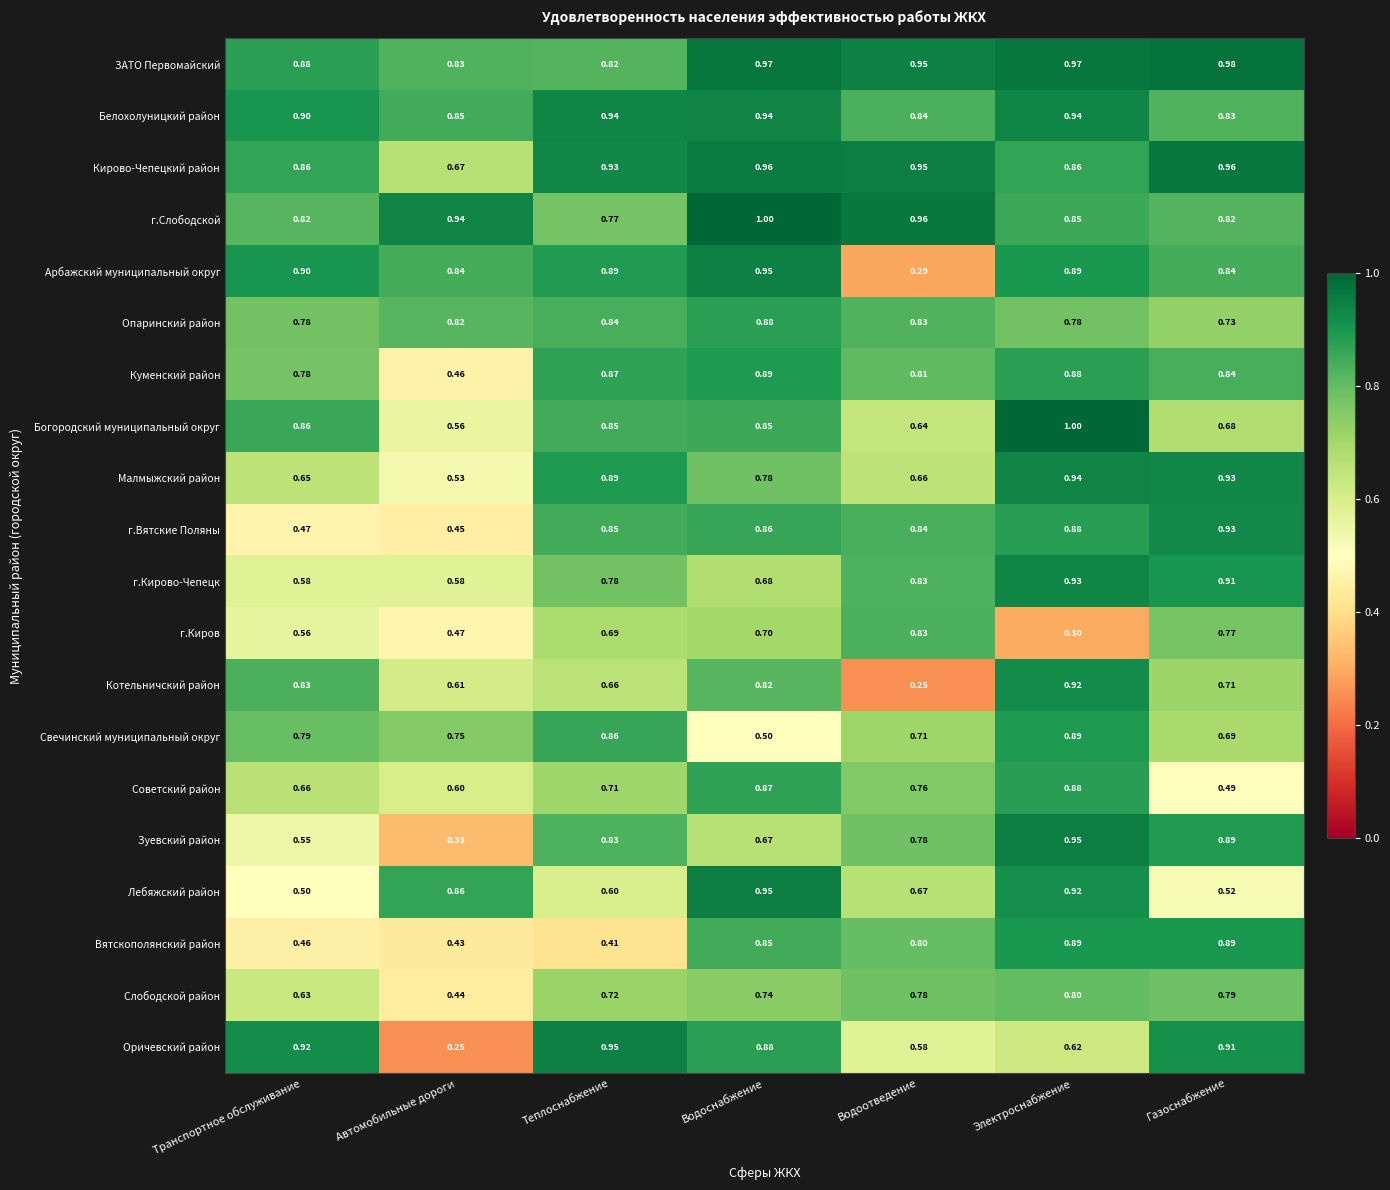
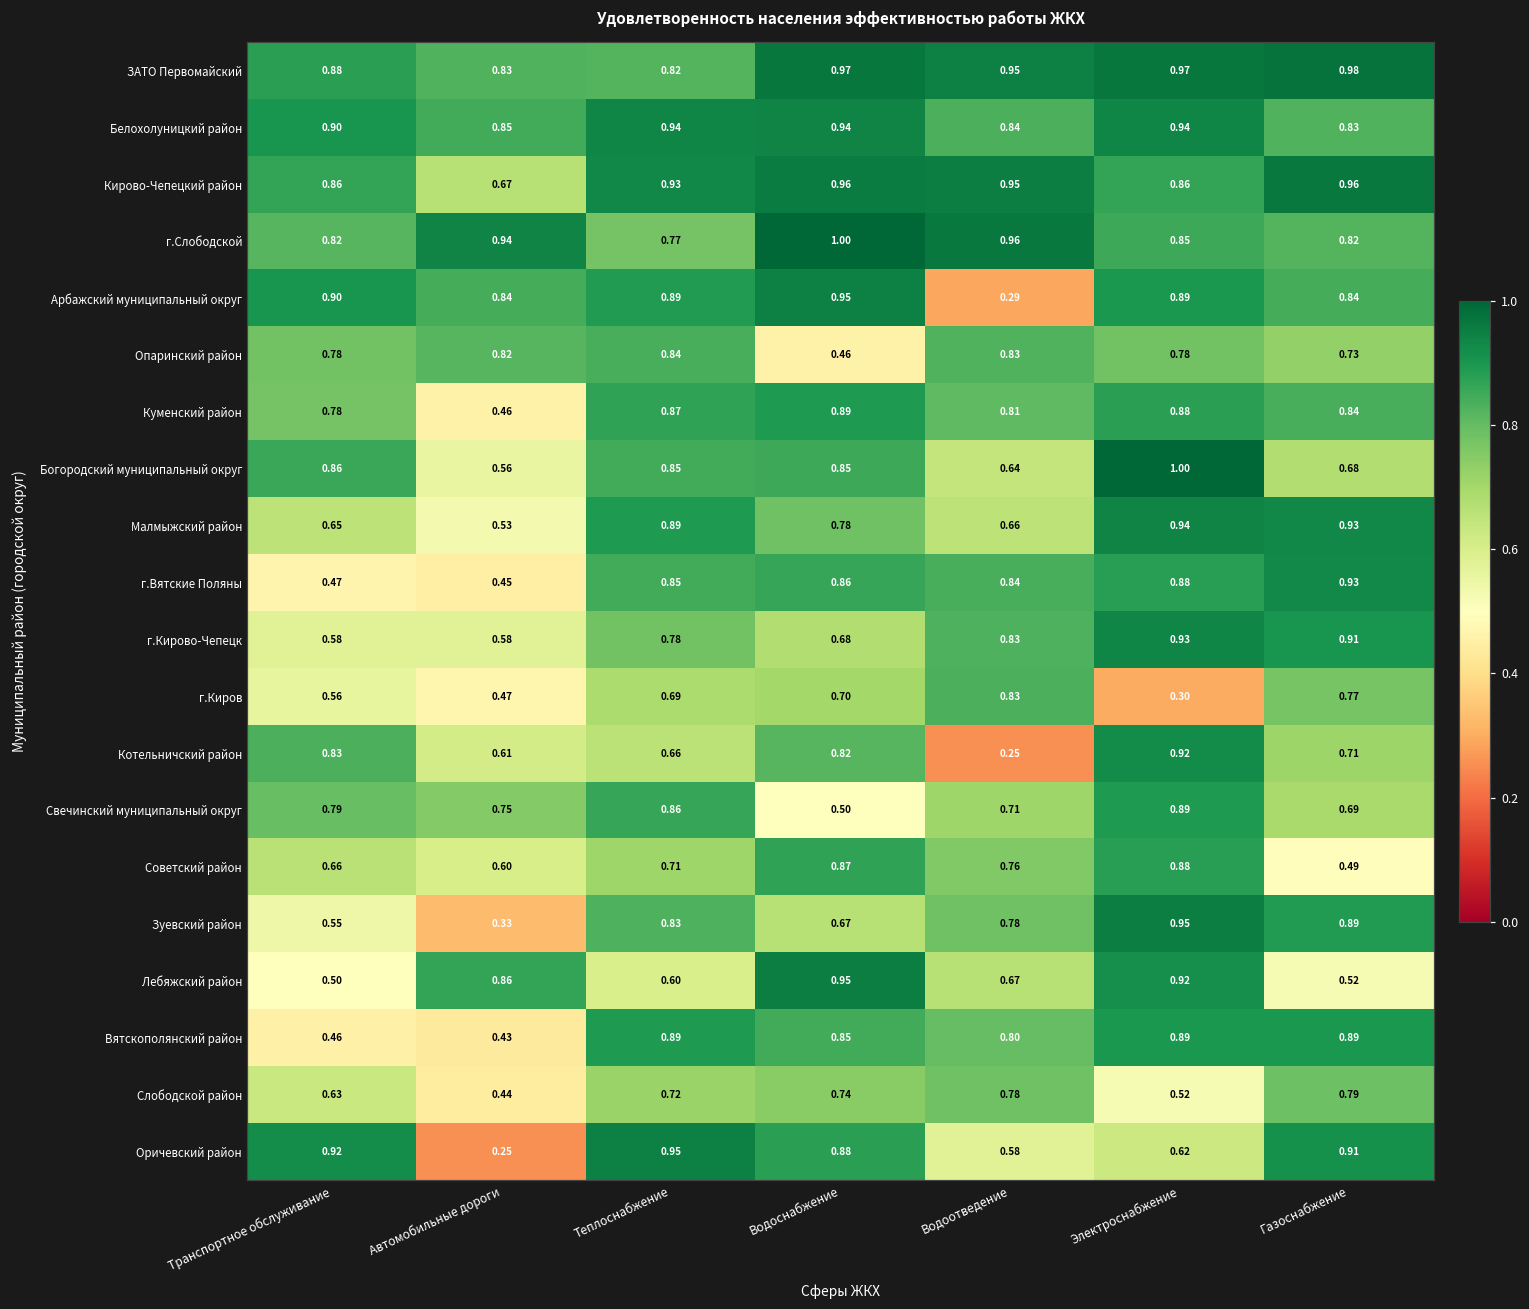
Опаринский район, Водоснабжение: 0.88 -> 0.46
Вятскополянский район, Теплоснабжение: 0.41 -> 0.89
Слободской район, Электроснабжение: 0.80 -> 0.52
